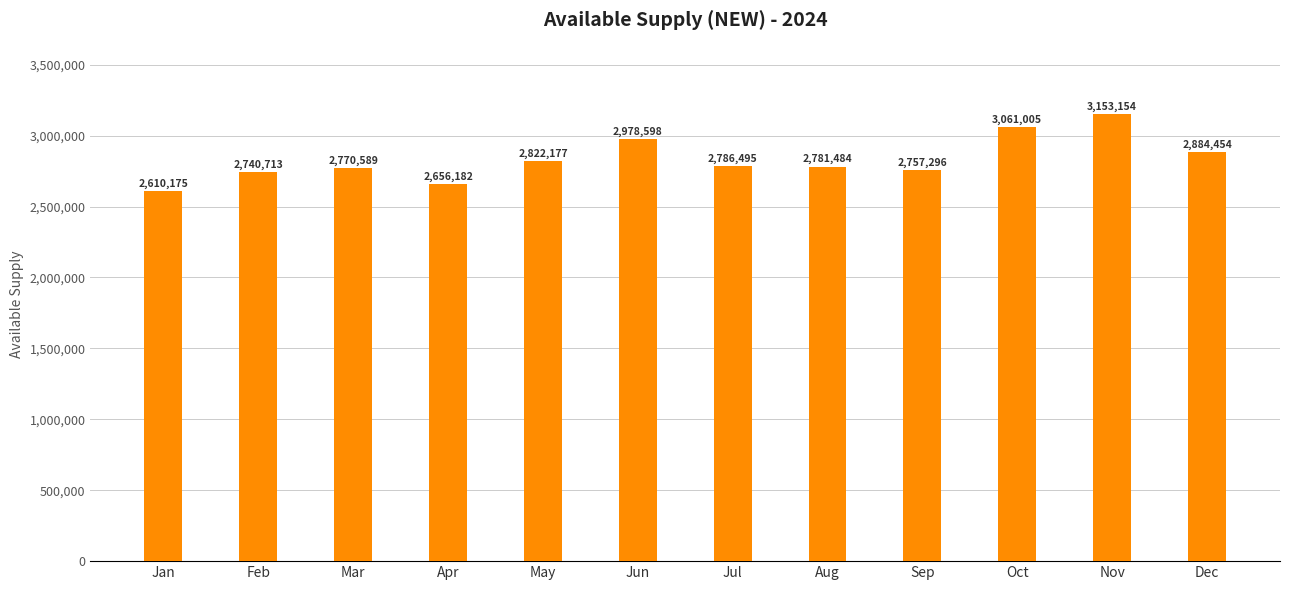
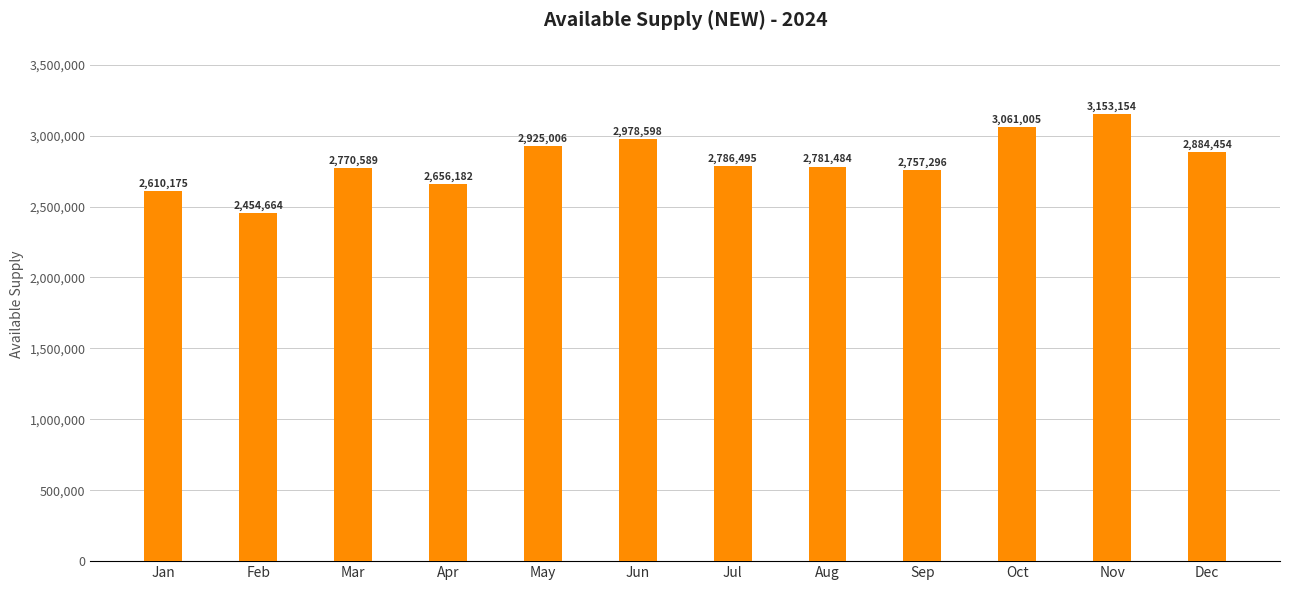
Feb: 2,740,713 -> 2,454,664
May: 2,822,177 -> 2,925,006
